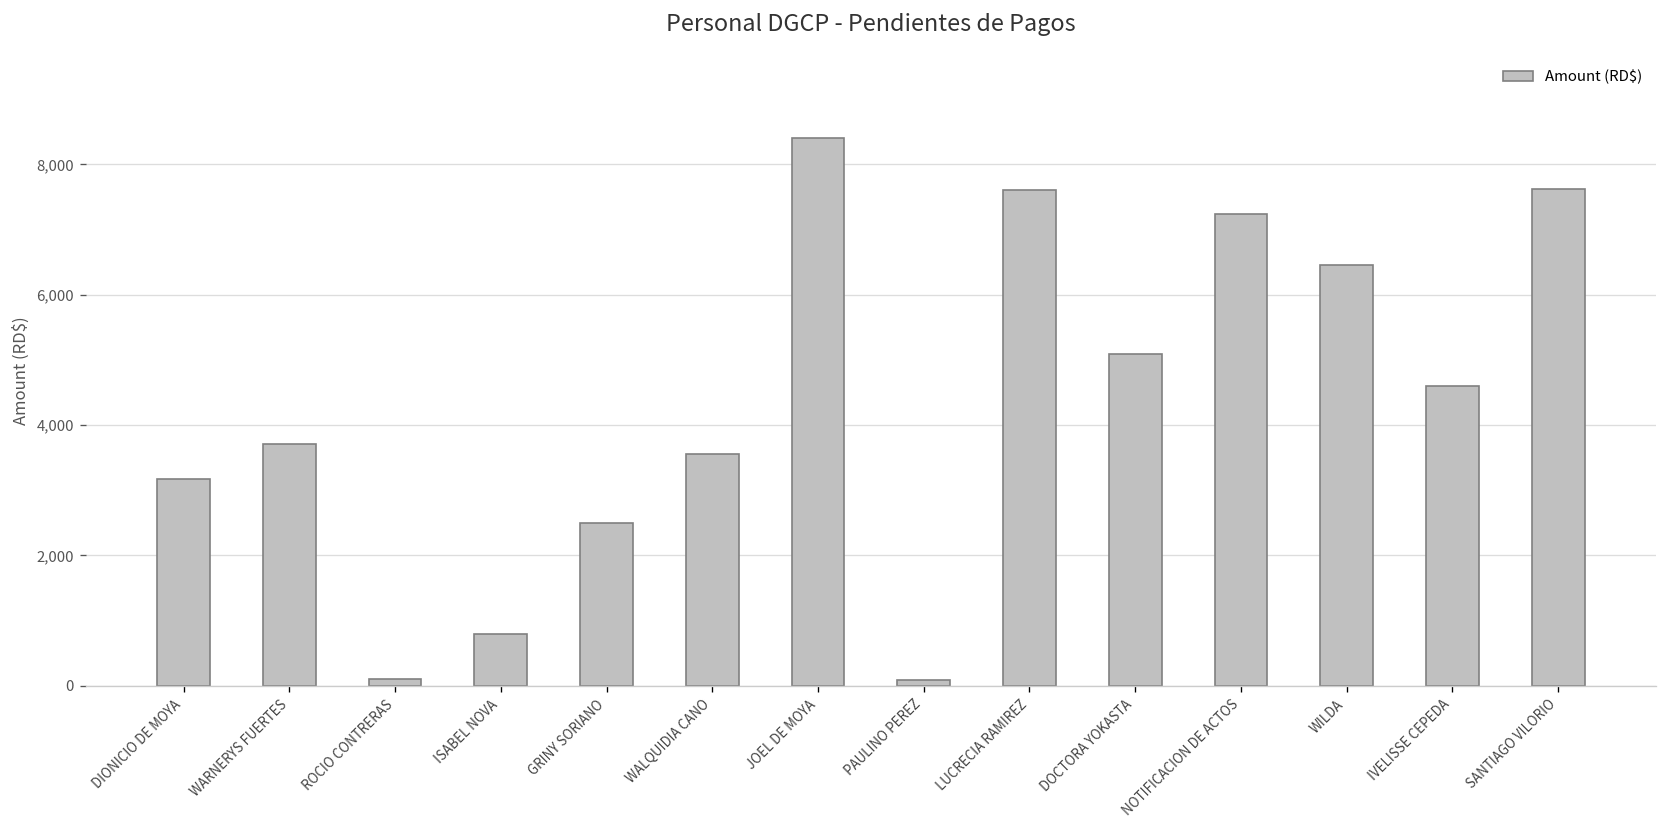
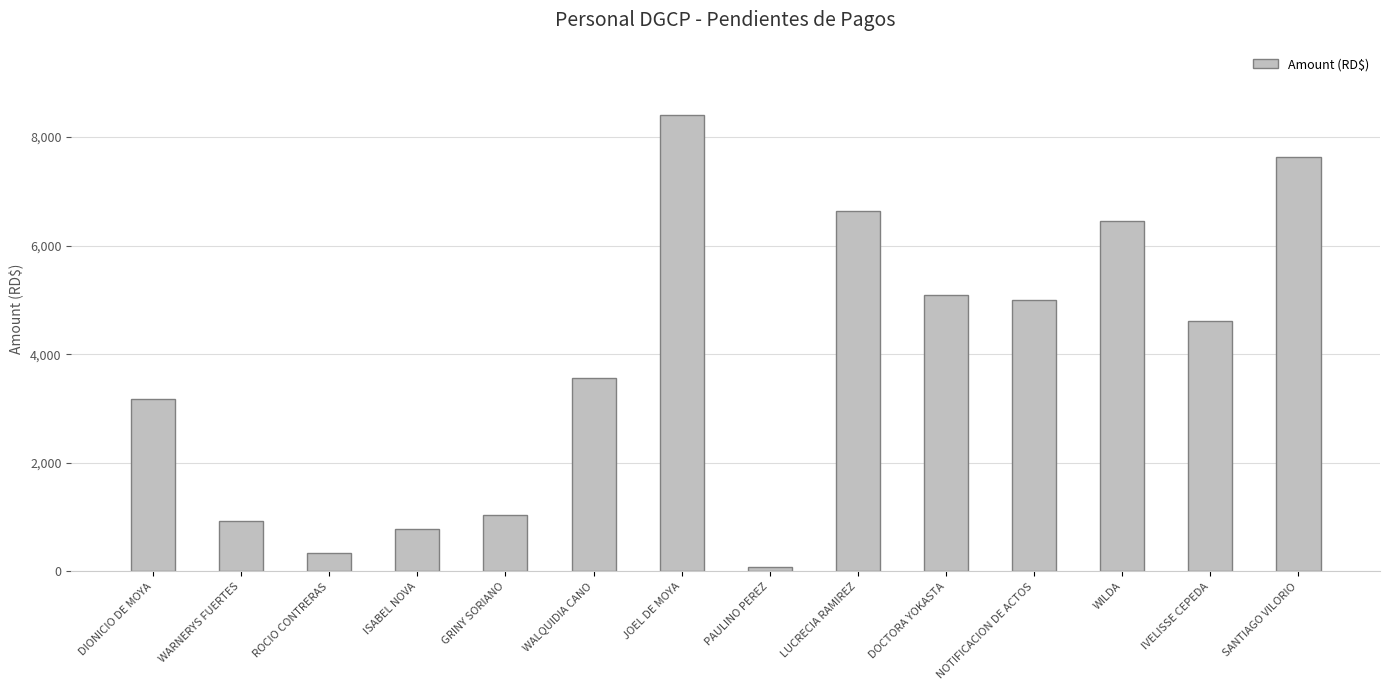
WARNERYS FUERTES: 3,700 -> 900
ROCIO CONTRERAS: 100 -> 300
GRINY SORIANO: 2,500 -> 1,000
LUCRECIA RAMIREZ: 7,600 -> 6,600
NOTIFICACION DE ACTOS: 7,200 -> 5,000
